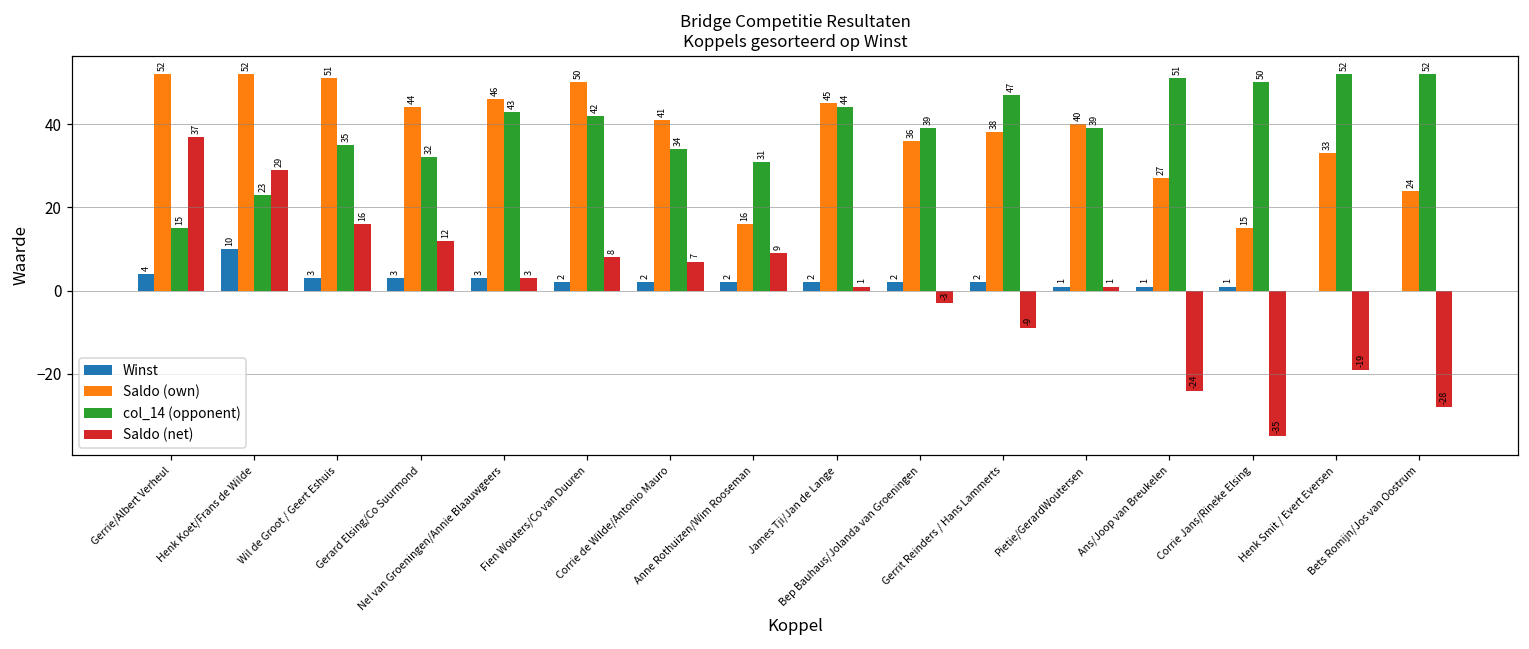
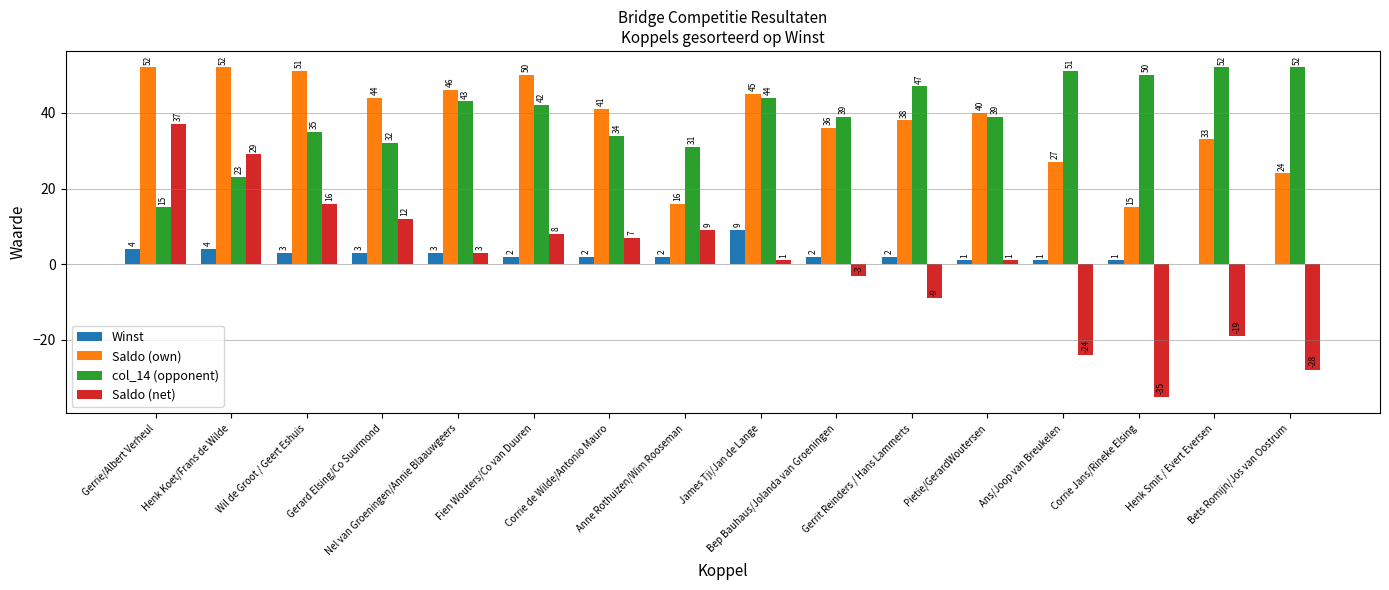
Winst, Henk Koet/Frans de Wilde: 10 -> 4
Winst, James Tji/Jan de Lange: 2 -> 9
